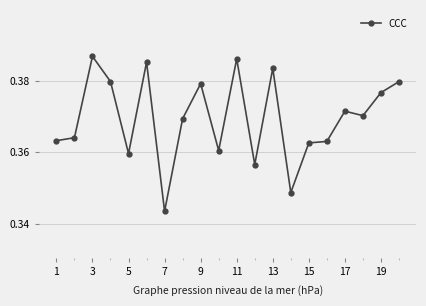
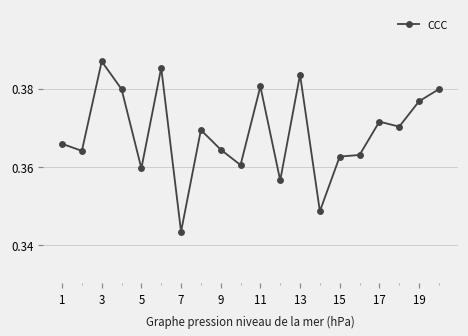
1: 0.363 -> 0.366
9: 0.379 -> 0.364
11: 0.386 -> 0.381
